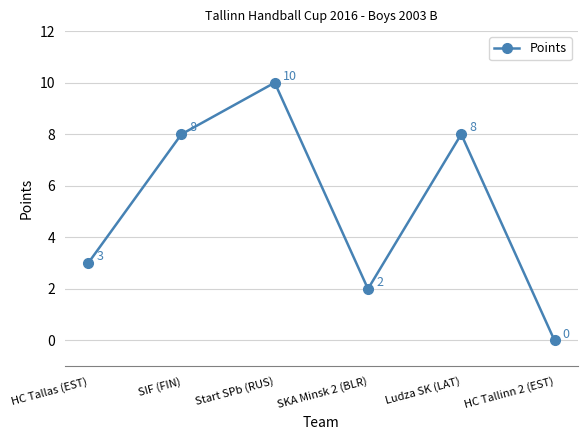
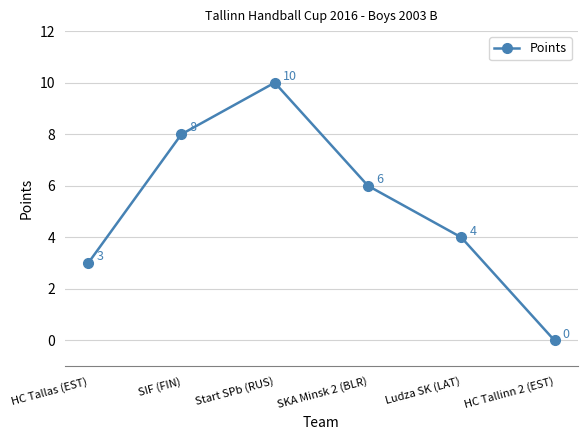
SKA Minsk 2 (BLR): 2 -> 6
Ludza SK (LAT): 8 -> 4
